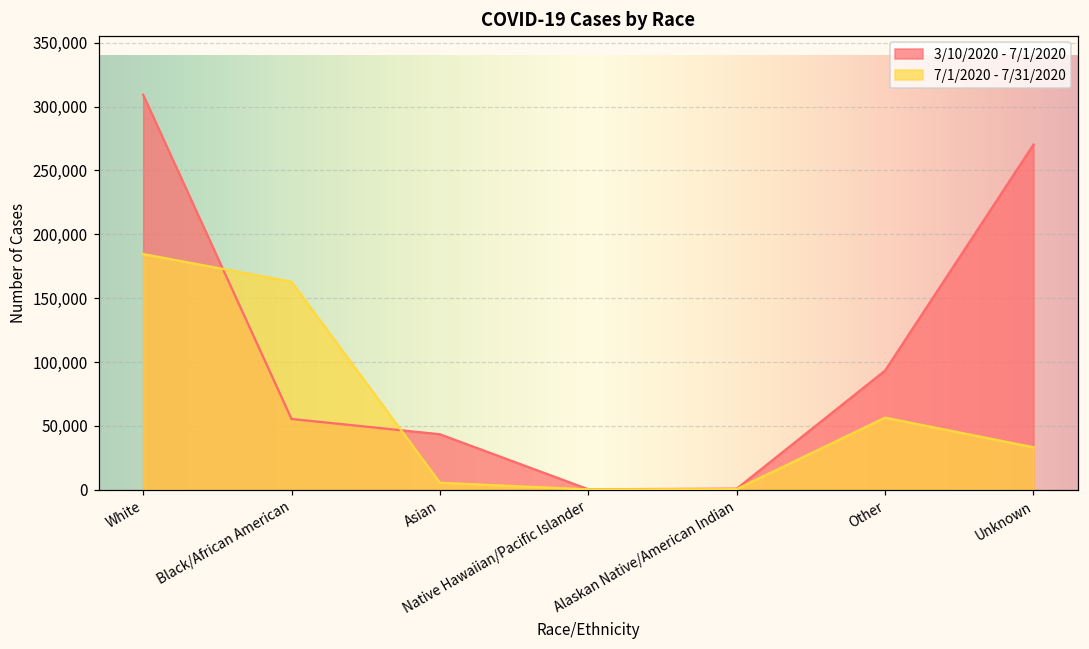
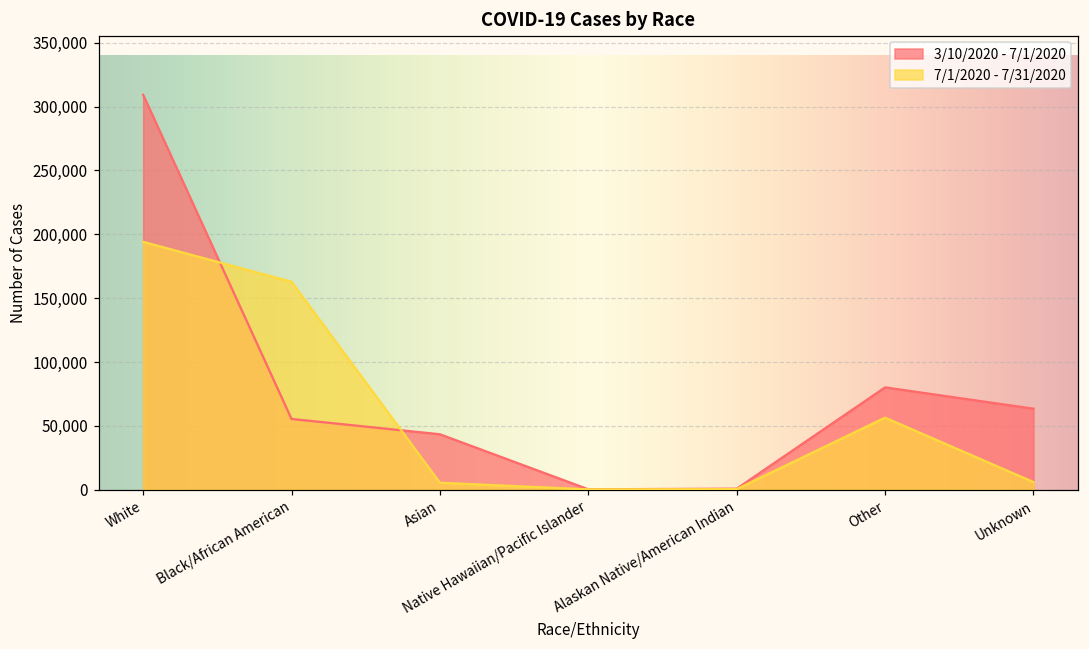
7/1/2020 - 7/31/2020, White: 185,000 -> 194,000
3/10/2020 - 7/1/2020, Other: 93,000 -> 80,000
3/10/2020 - 7/1/2020, Unknown: 270,000 -> 63,000
7/1/2020 - 7/31/2020, Unknown: 33,000 -> 6,000
